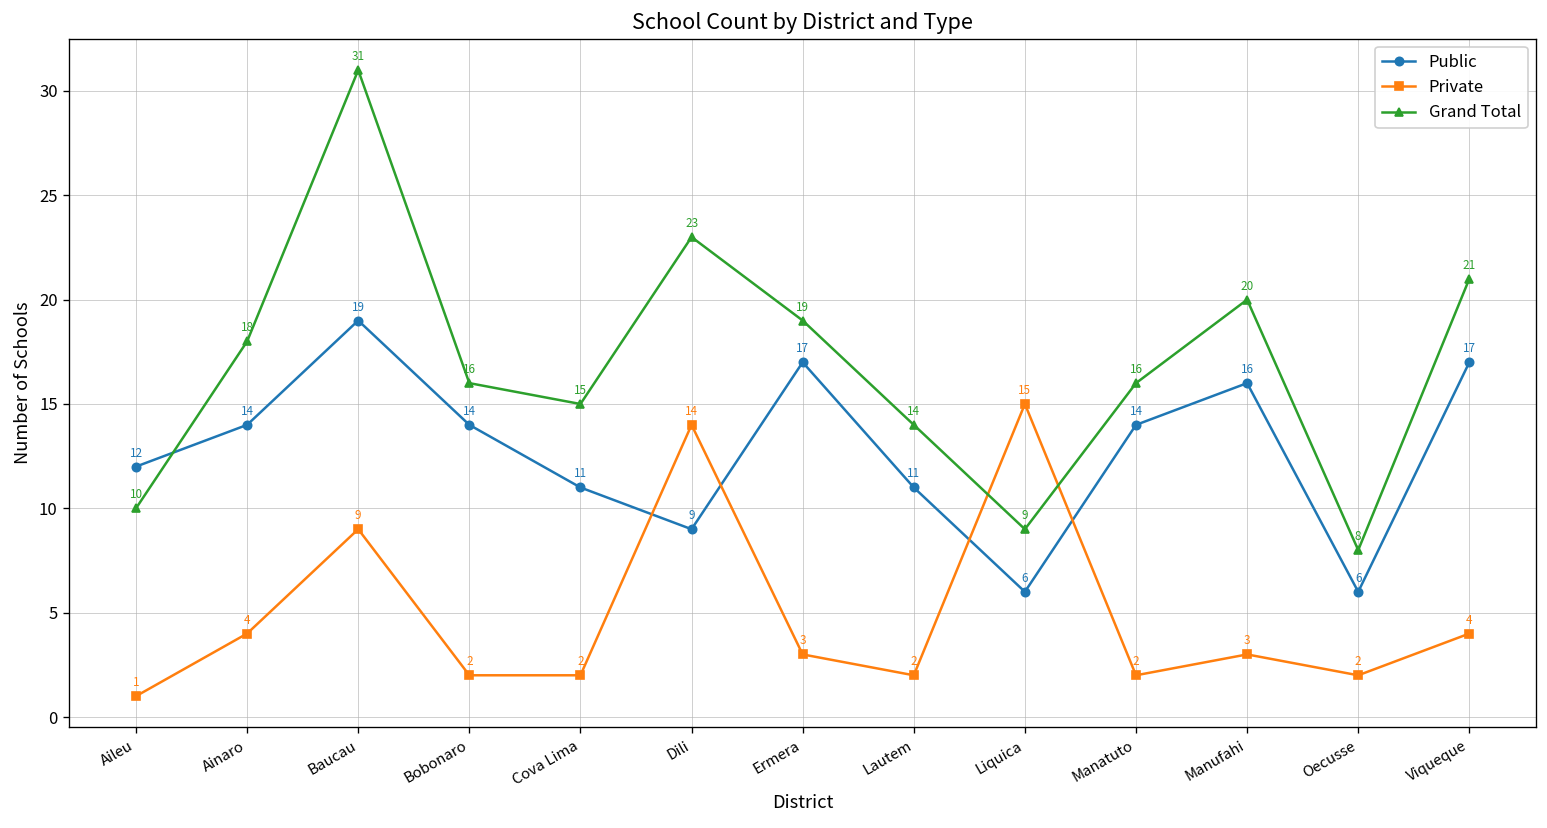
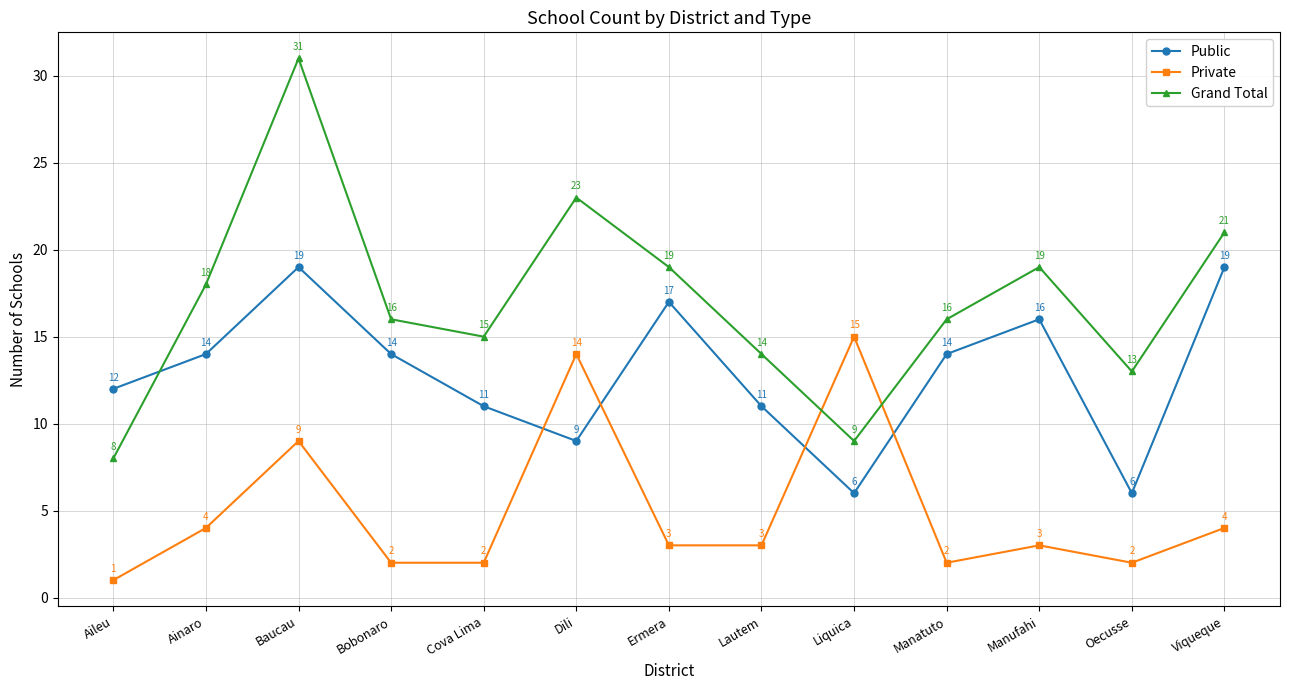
Grand Total, Aileu: 10 -> 8
Private, Lautem: 2 -> 3
Grand Total, Manufahi: 20 -> 19
Grand Total, Oecusse: 8 -> 13
Public, Viqueque: 17 -> 19
